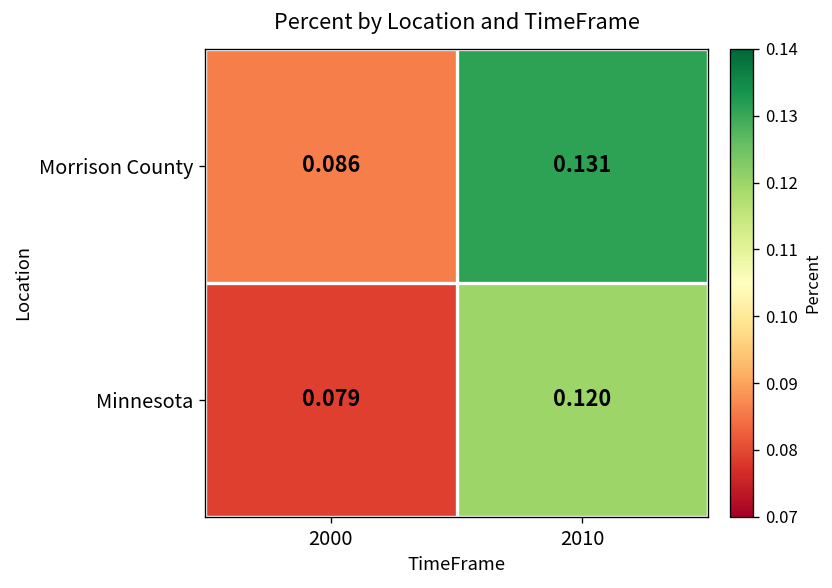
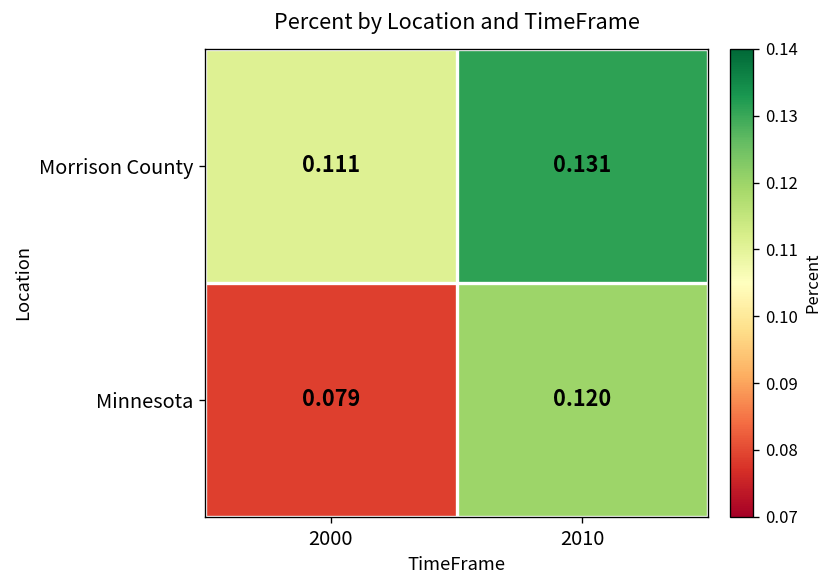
Morrison County, 2000: 0.086 -> 0.111
